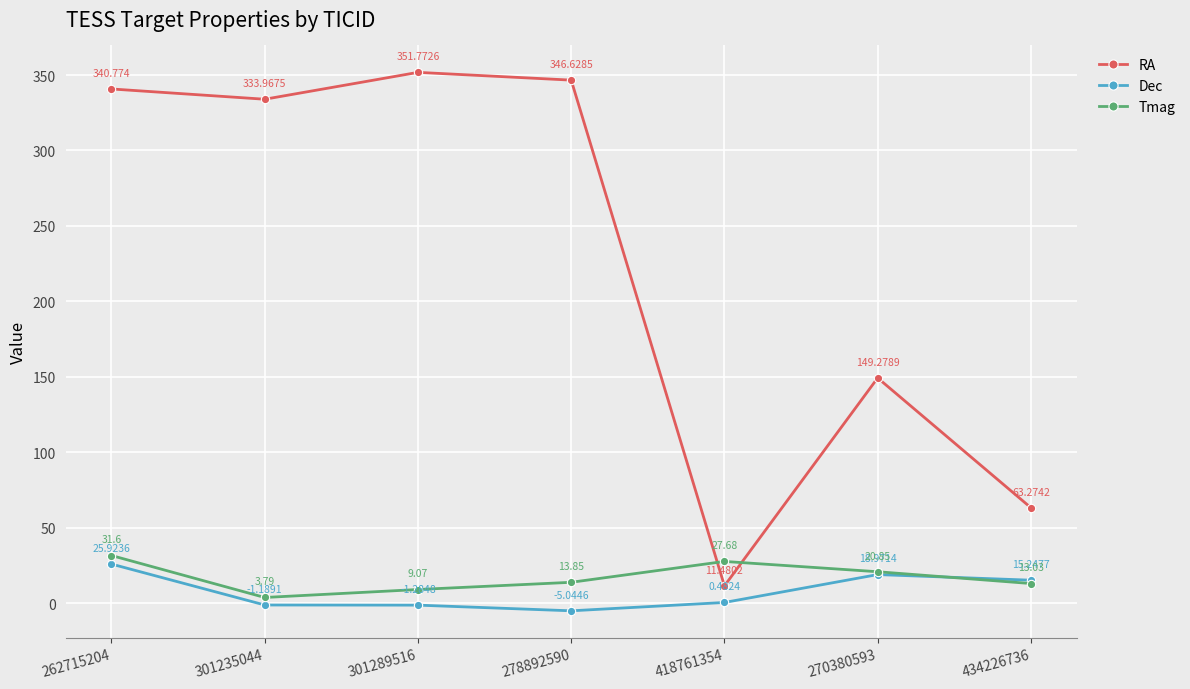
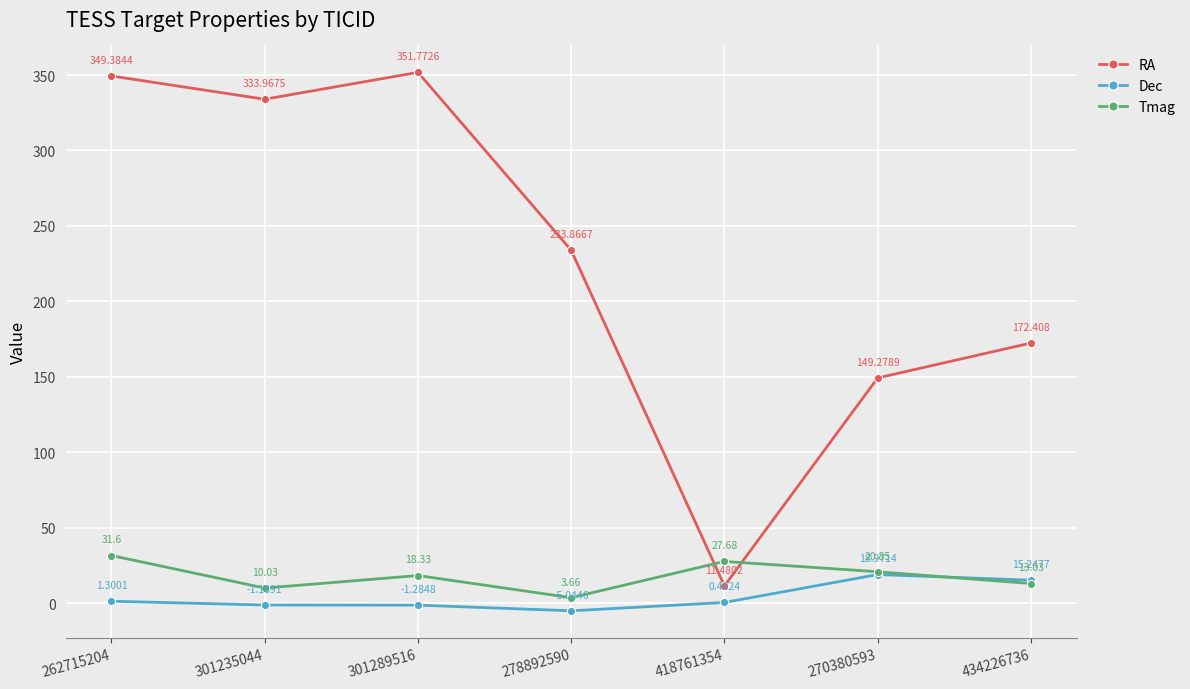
RA, 262715204: 340.774 -> 349.3844
Dec, 262715204: 25.9236 -> 1.3001
Tmag, 301235044: 3.79 -> 10.03
Tmag, 301289516: 9.07 -> 18.33
RA, 278892590: 346.6285 -> 233.8667
Tmag, 278892590: 13.85 -> 3.66
RA, 434226736: 63.2742 -> 172.408
